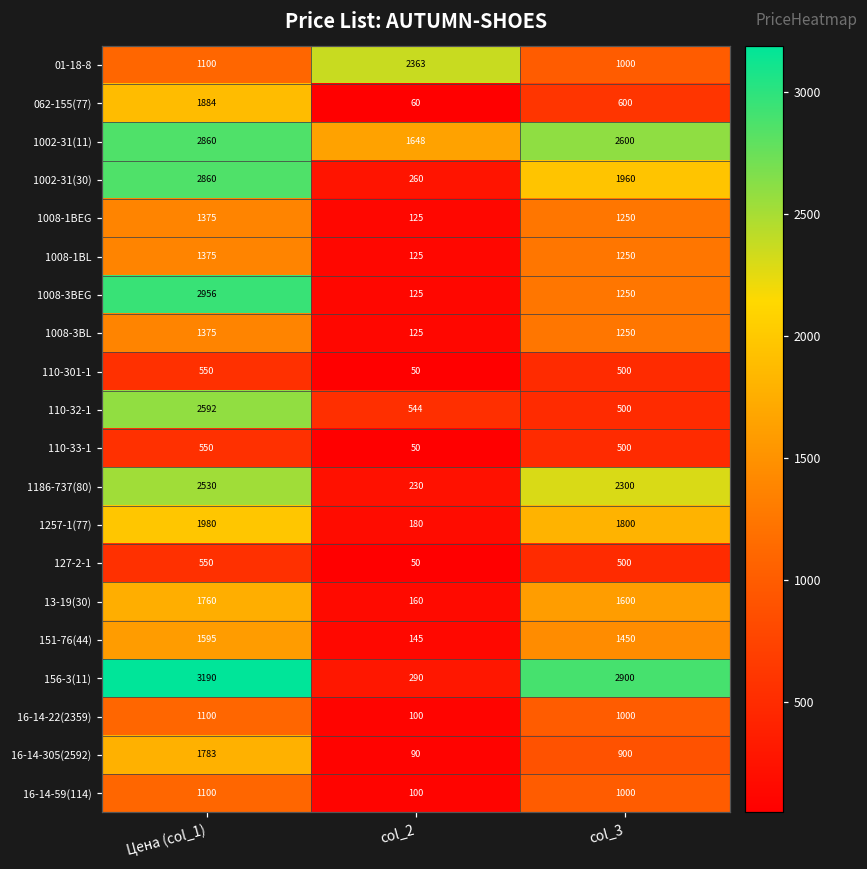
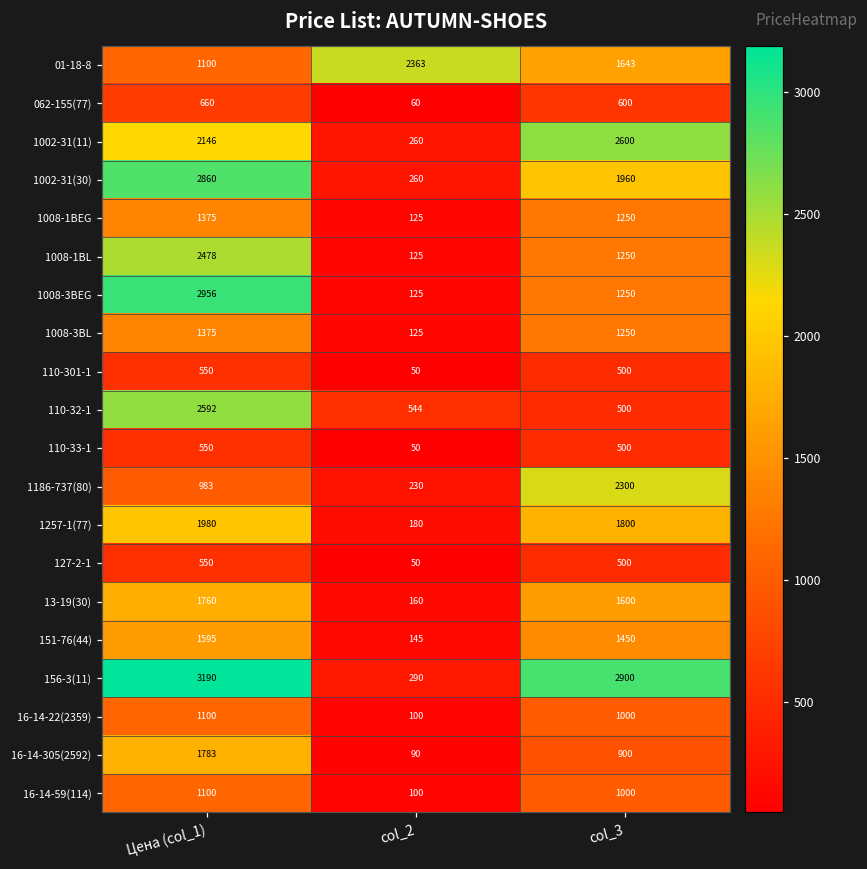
01-18-8, col_3: 1000 -> 1643
062-155(77), Цена (col_1): 1884 -> 660
1002-31(11), Цена (col_1): 2860 -> 2146
1002-31(11), col_2: 1648 -> 260
1008-1BL, Цена (col_1): 1375 -> 2478
1186-737(80), Цена (col_1): 2530 -> 983
